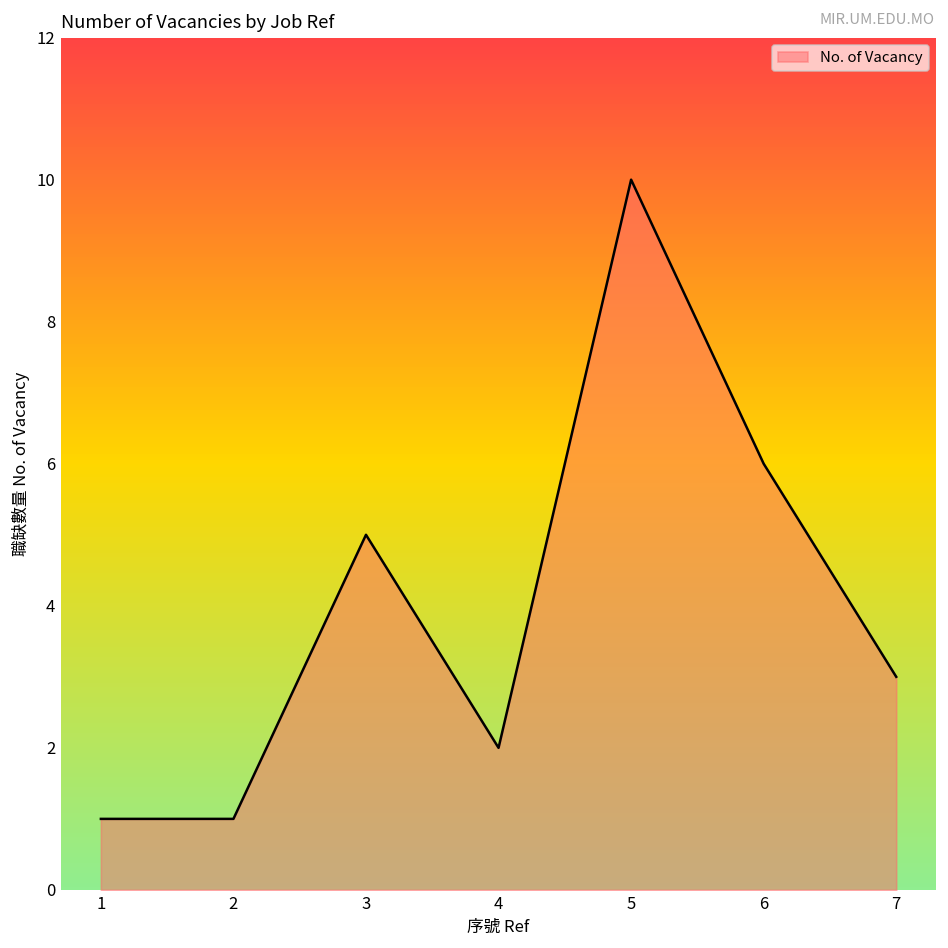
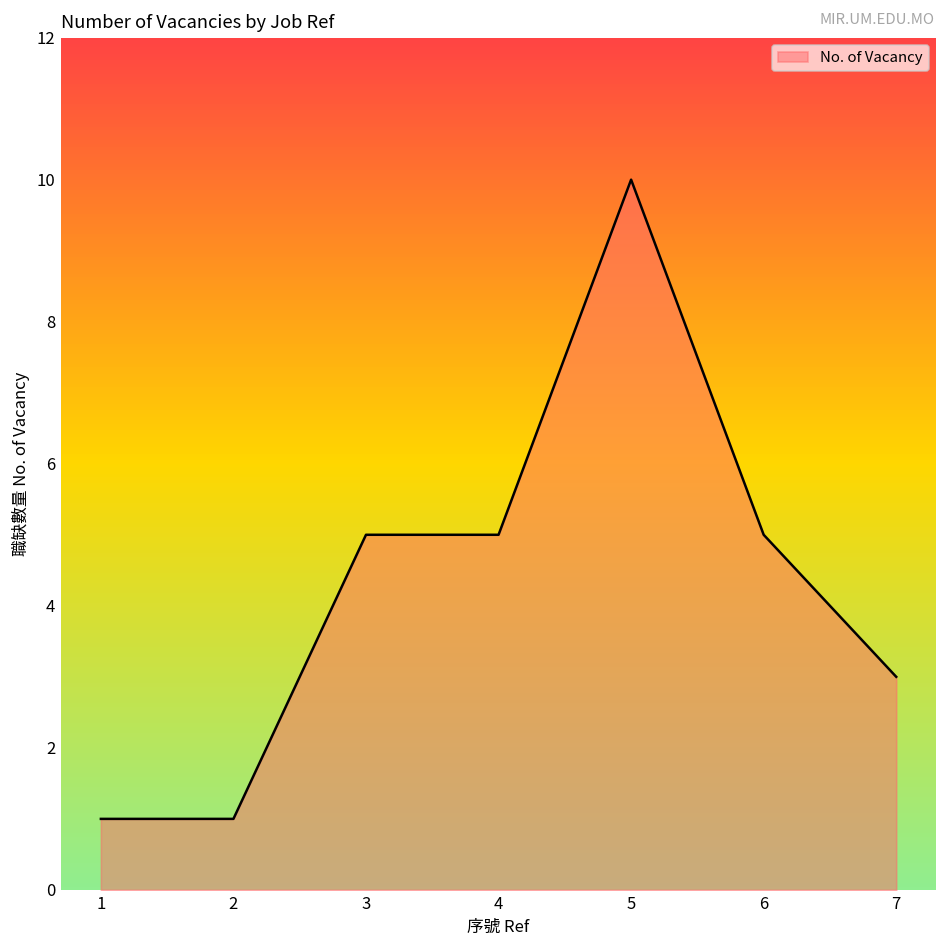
4: 2 -> 5
6: 6 -> 5
